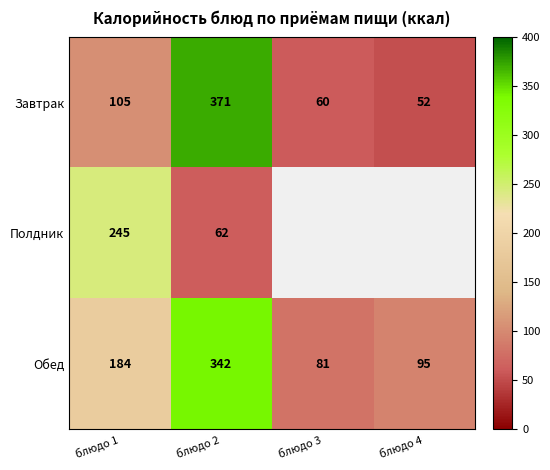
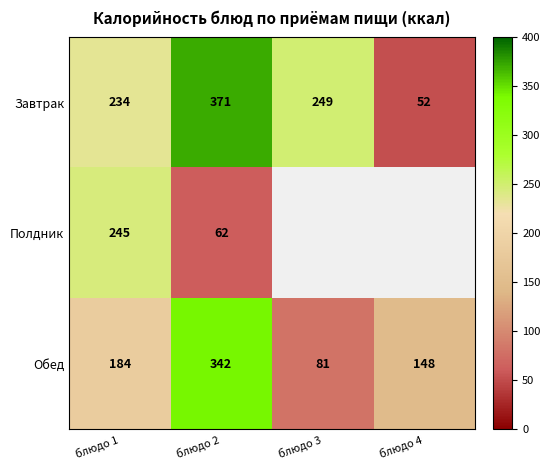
Завтрак, блюдо 1: 105 -> 234
Завтрак, блюдо 3: 60 -> 249
Обед, блюдо 4: 95 -> 148
